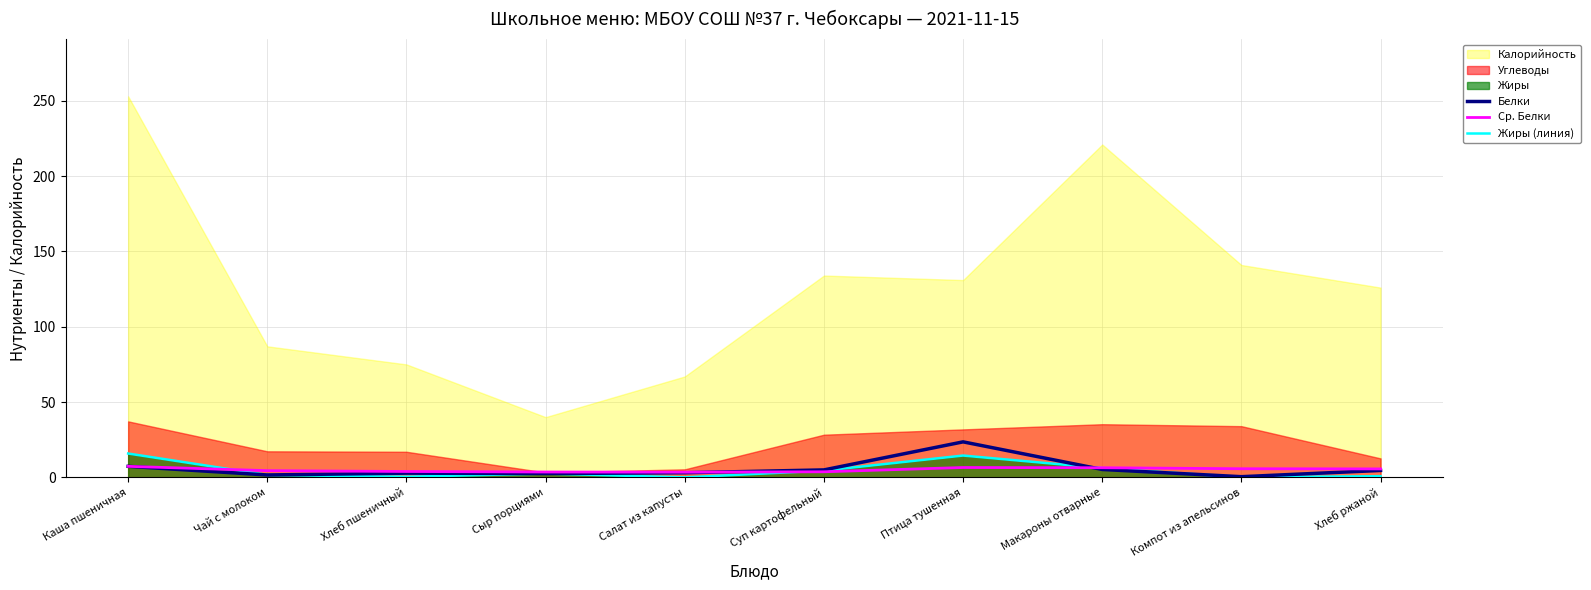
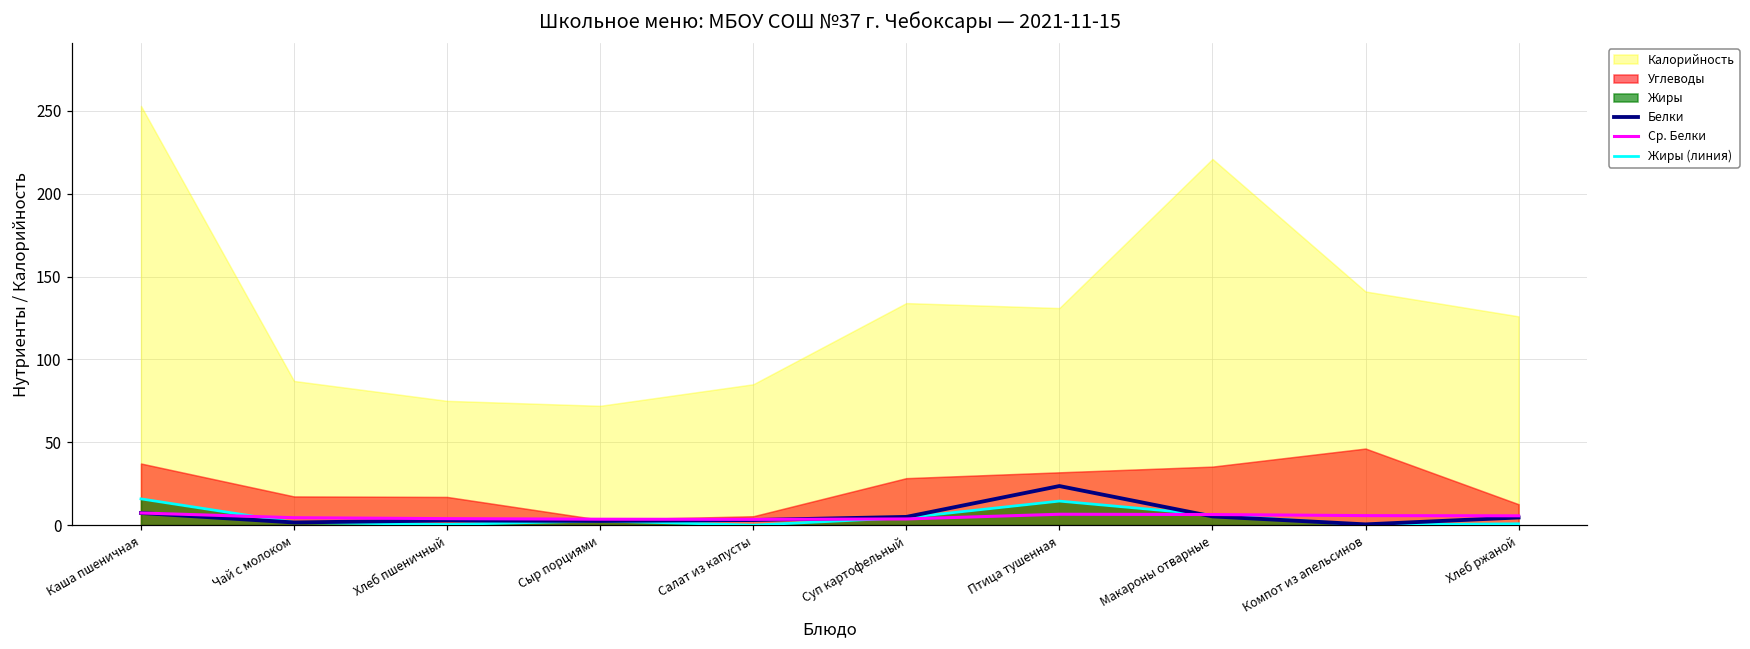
Калорийность, Сыр порциями: 40 -> 72
Калорийность, Салат из капусты: 67 -> 85
Углеводы, Компот из апельсинов: 34 -> 46
